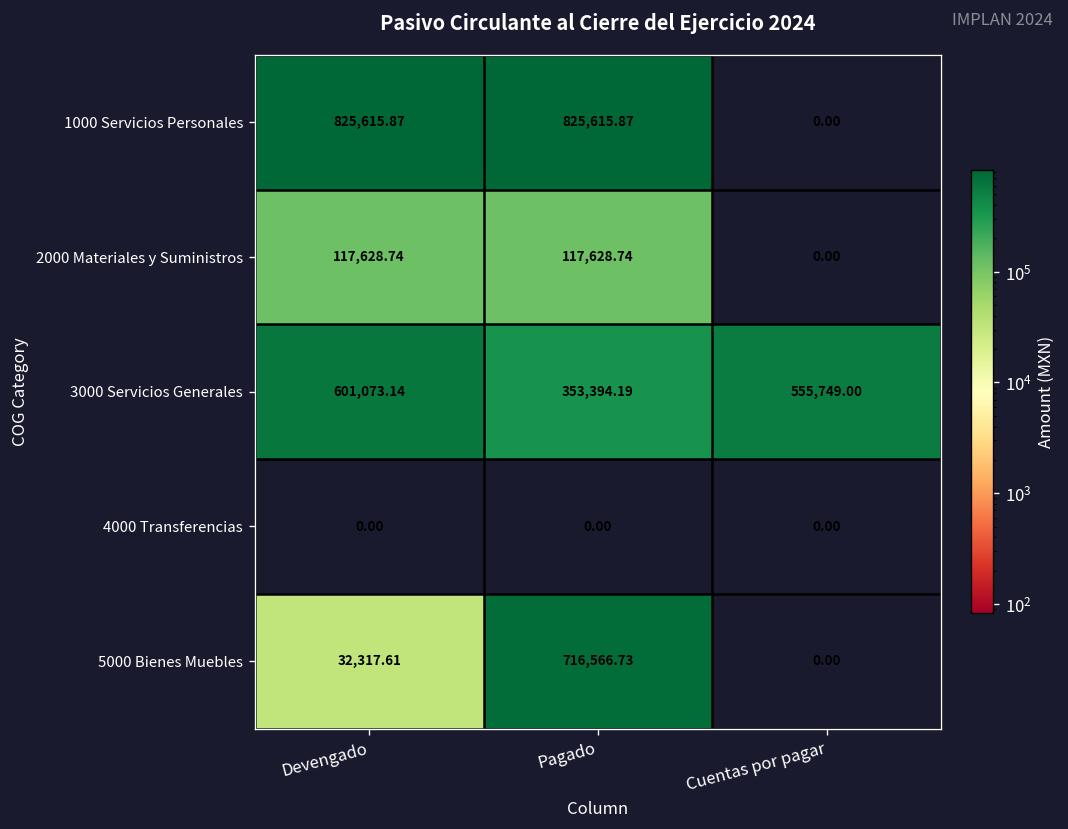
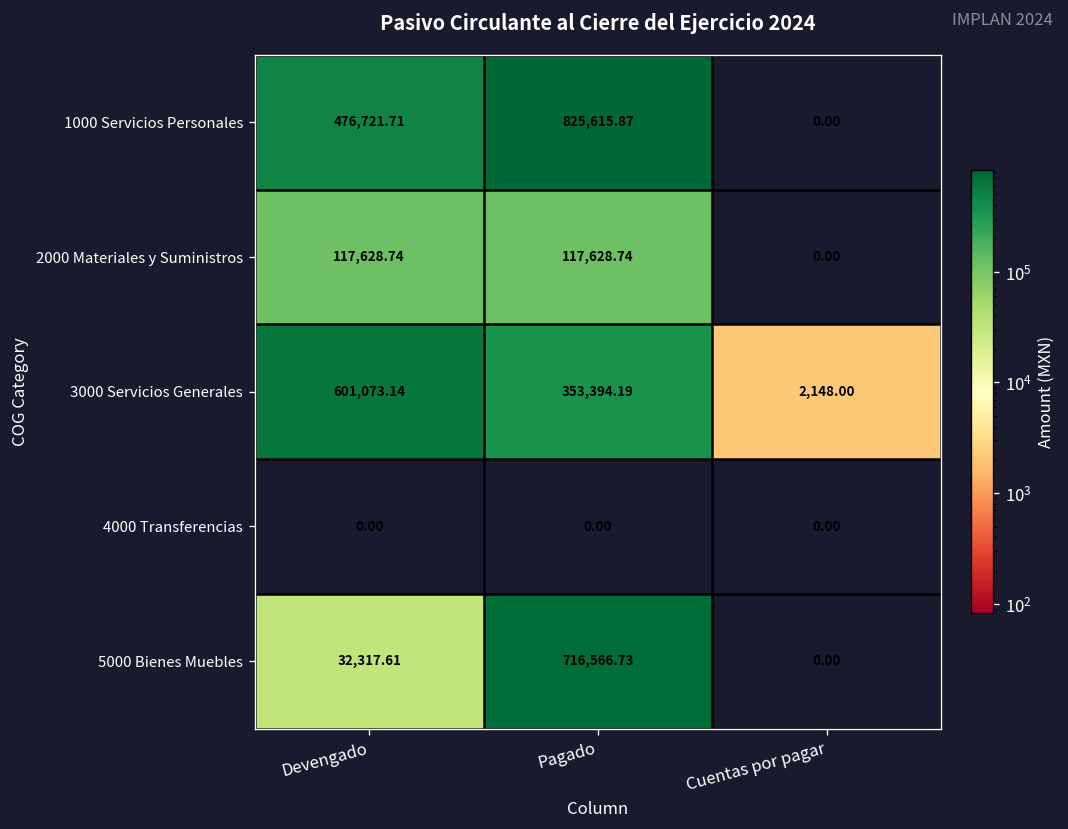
1000 Servicios Personales, Devengado: 825,615.87 -> 476,721.71
3000 Servicios Generales, Cuentas por pagar: 555,749.00 -> 2,148.00
